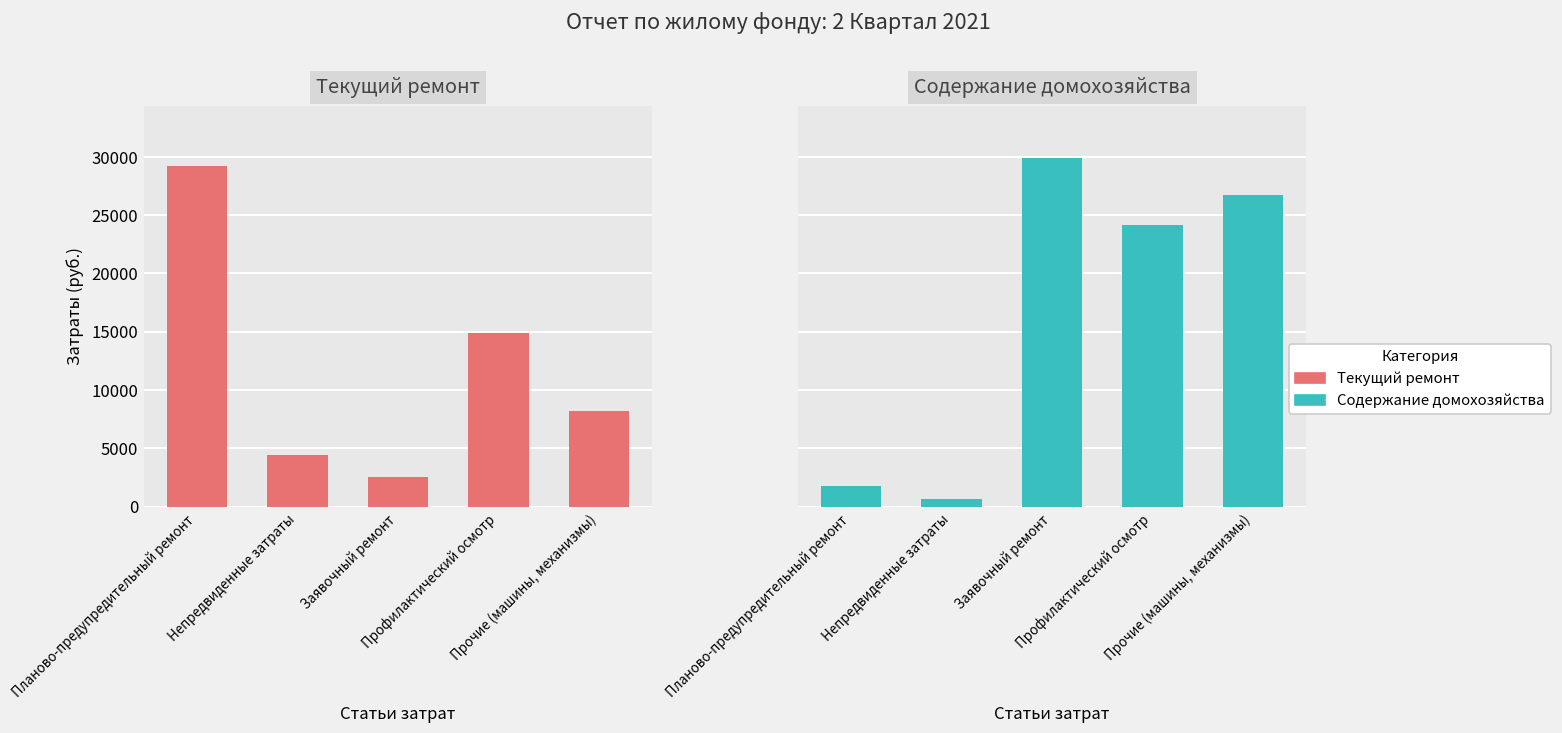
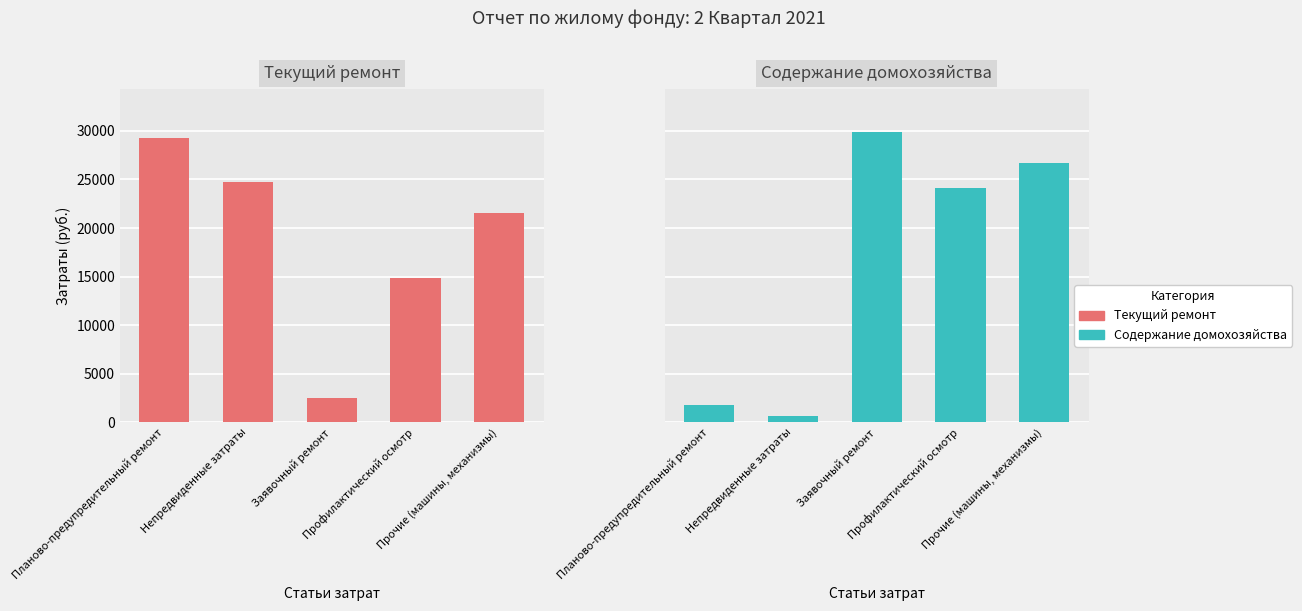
Текущий ремонт, Непредвиденные затраты: 4000 -> 25000
Текущий ремонт, Прочие (машины, механизмы): 8000 -> 22000
